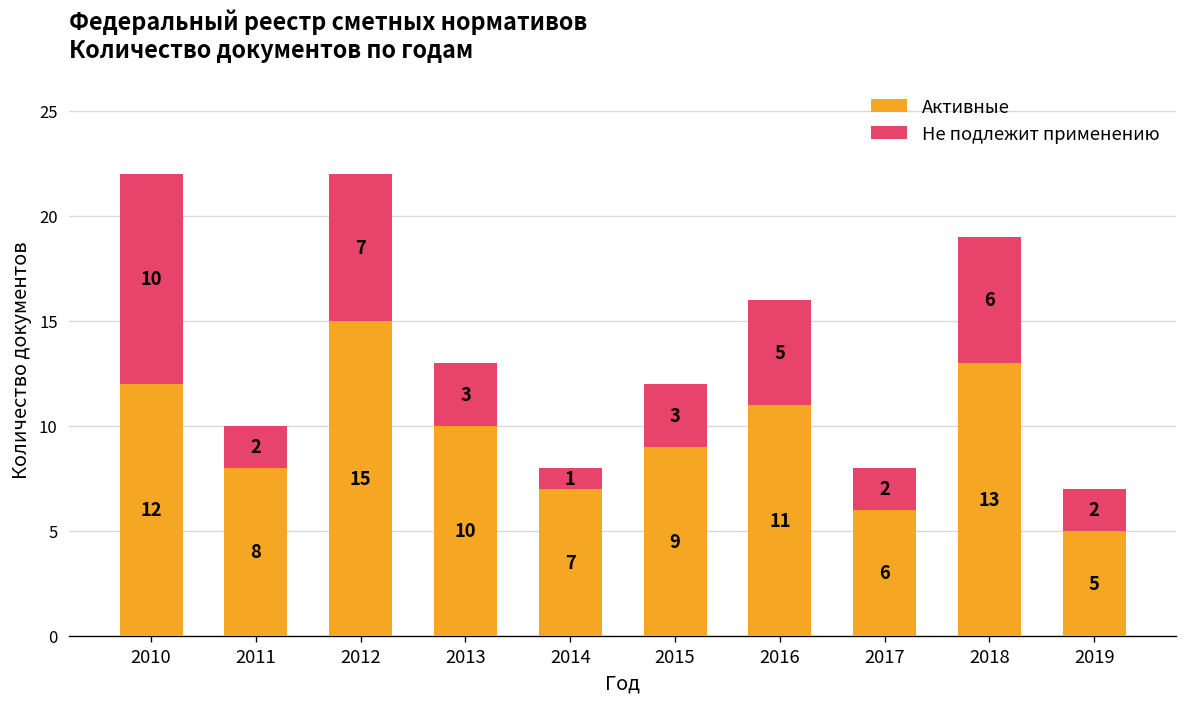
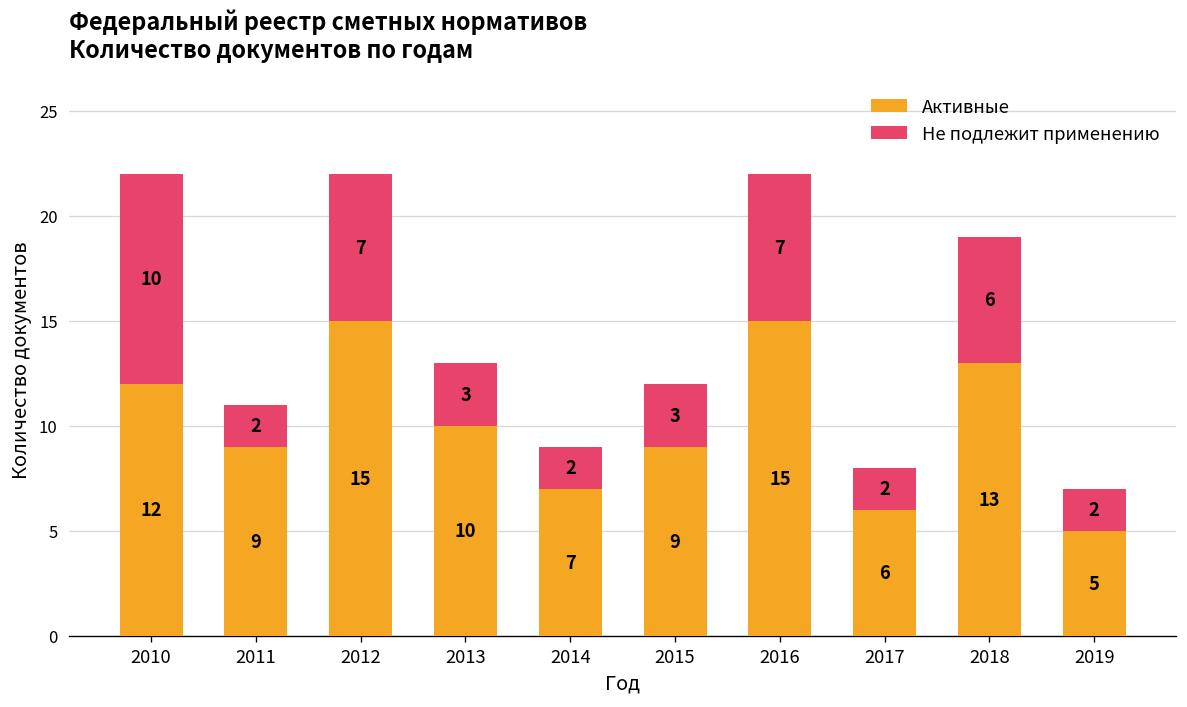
Активные, 2011: 8 -> 9
Не подлежит применению, 2014: 1 -> 2
Активные, 2016: 11 -> 15
Не подлежит применению, 2016: 5 -> 7
